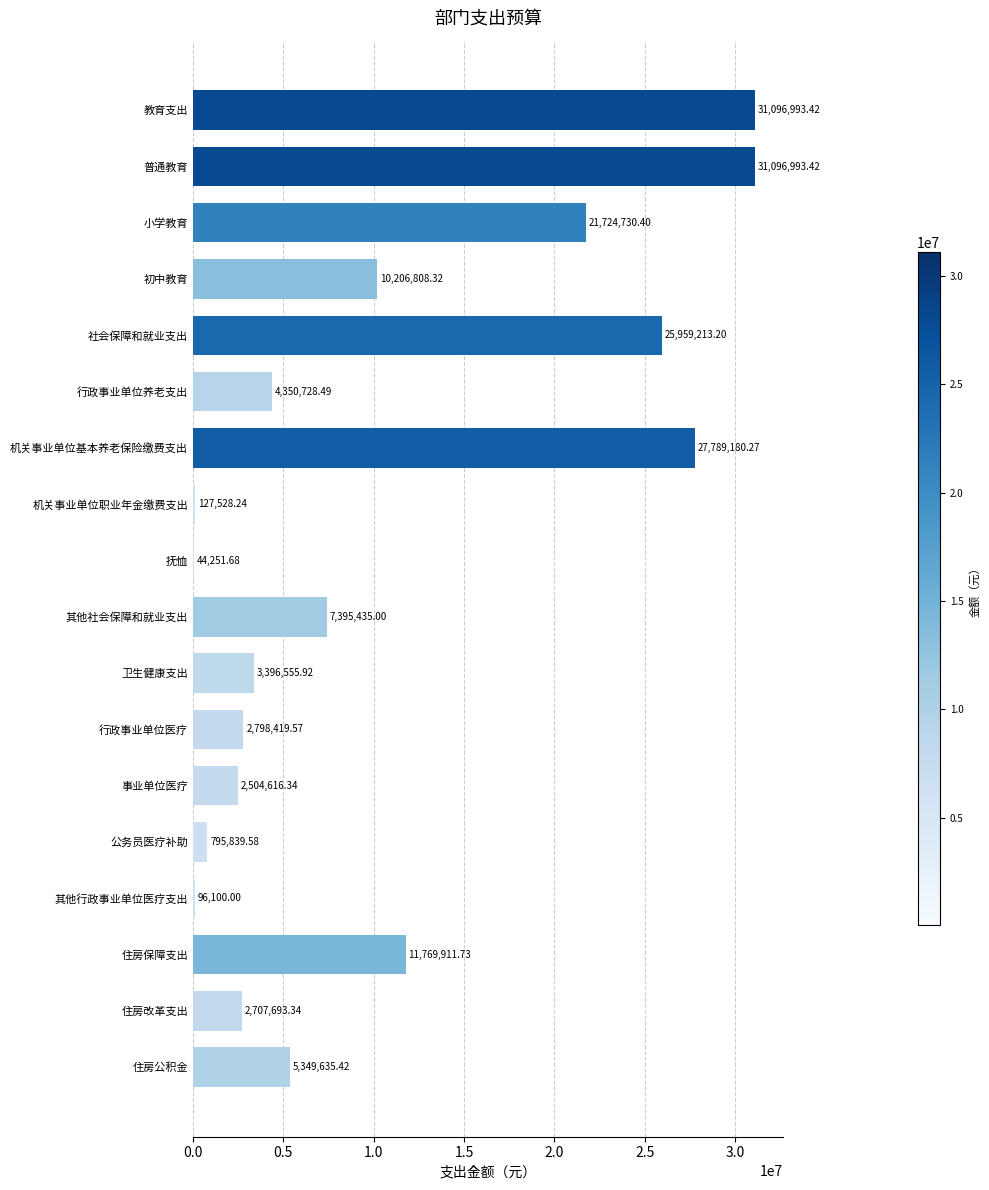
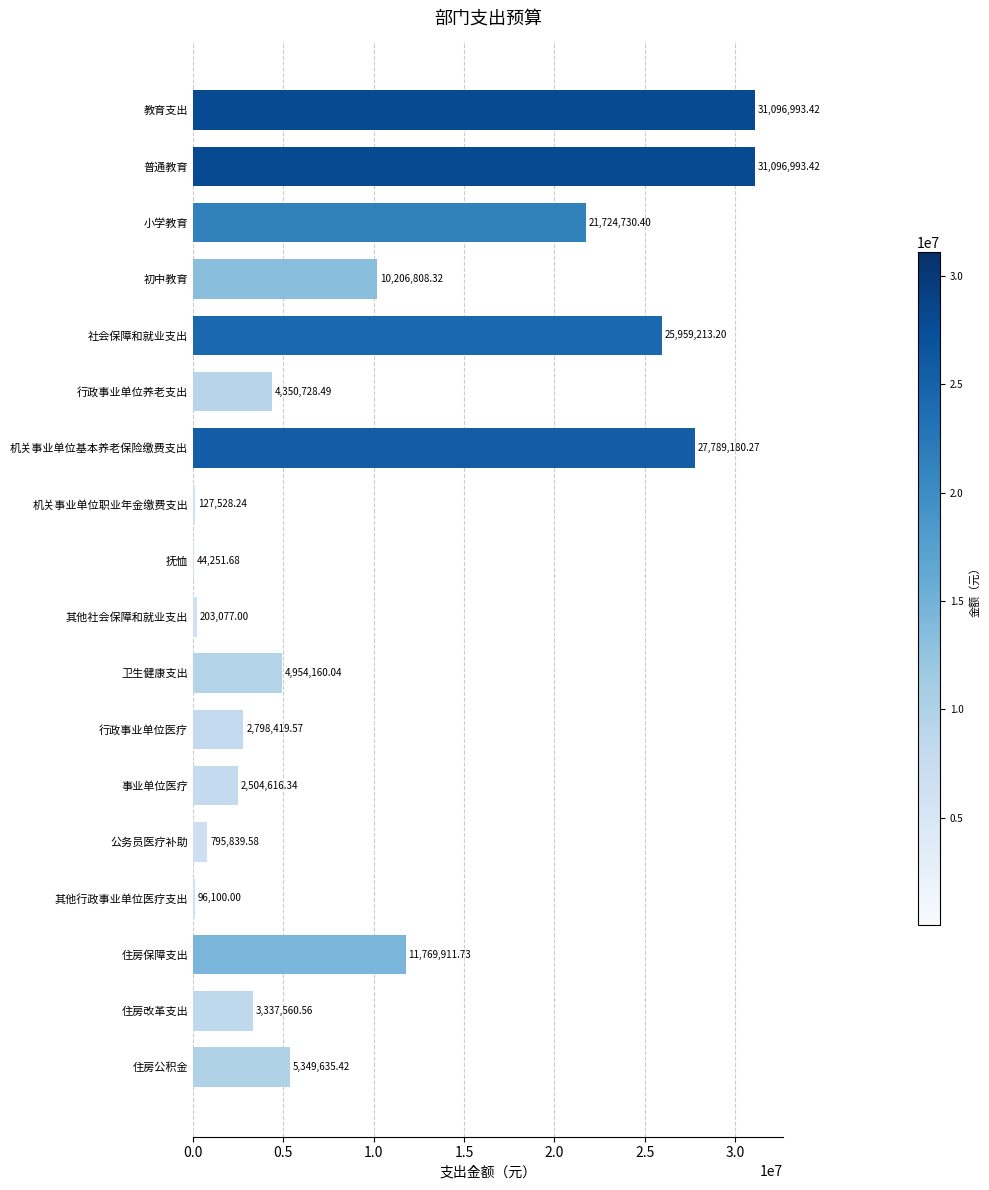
其他社会保障和就业支出: 7,395,435.00 -> 203,077.00
卫生健康支出: 3,396,555.92 -> 4,954,160.04
住房改革支出: 2,707,693.34 -> 3,337,560.56
